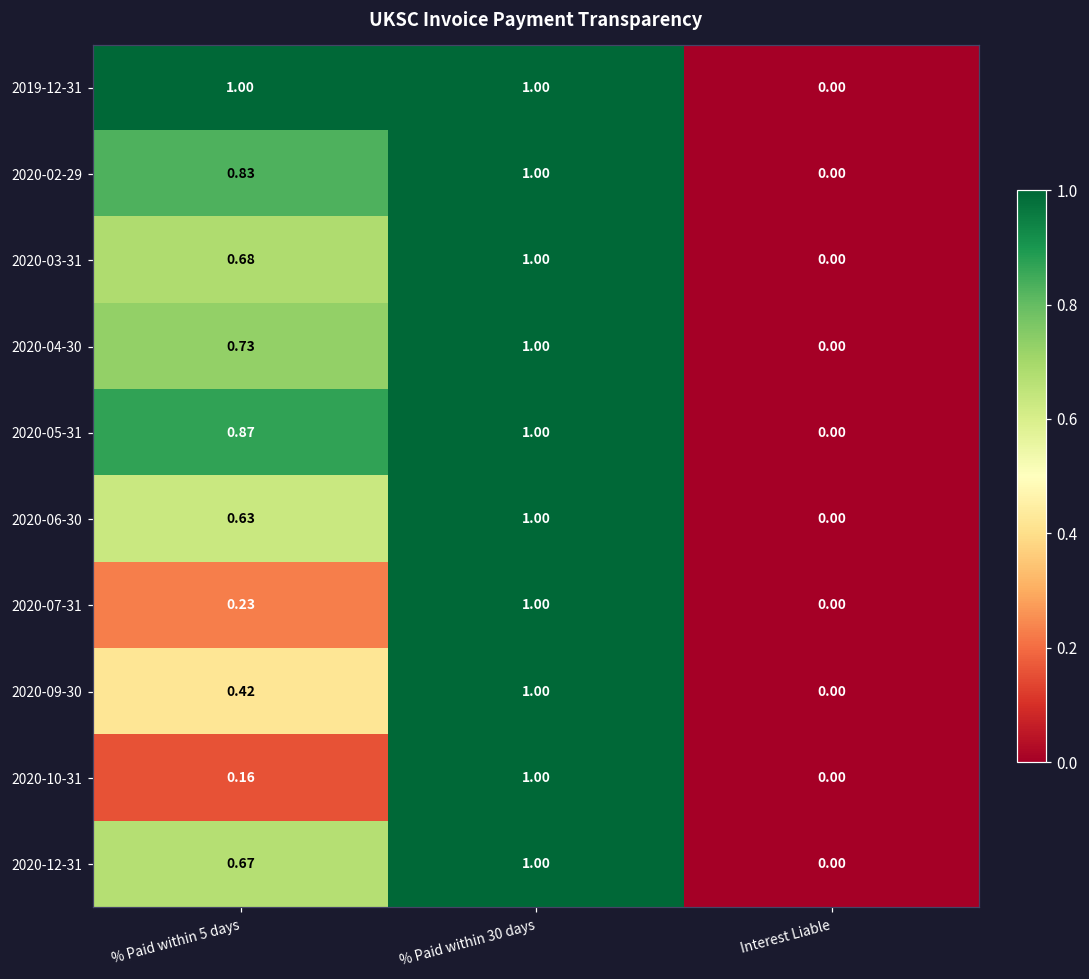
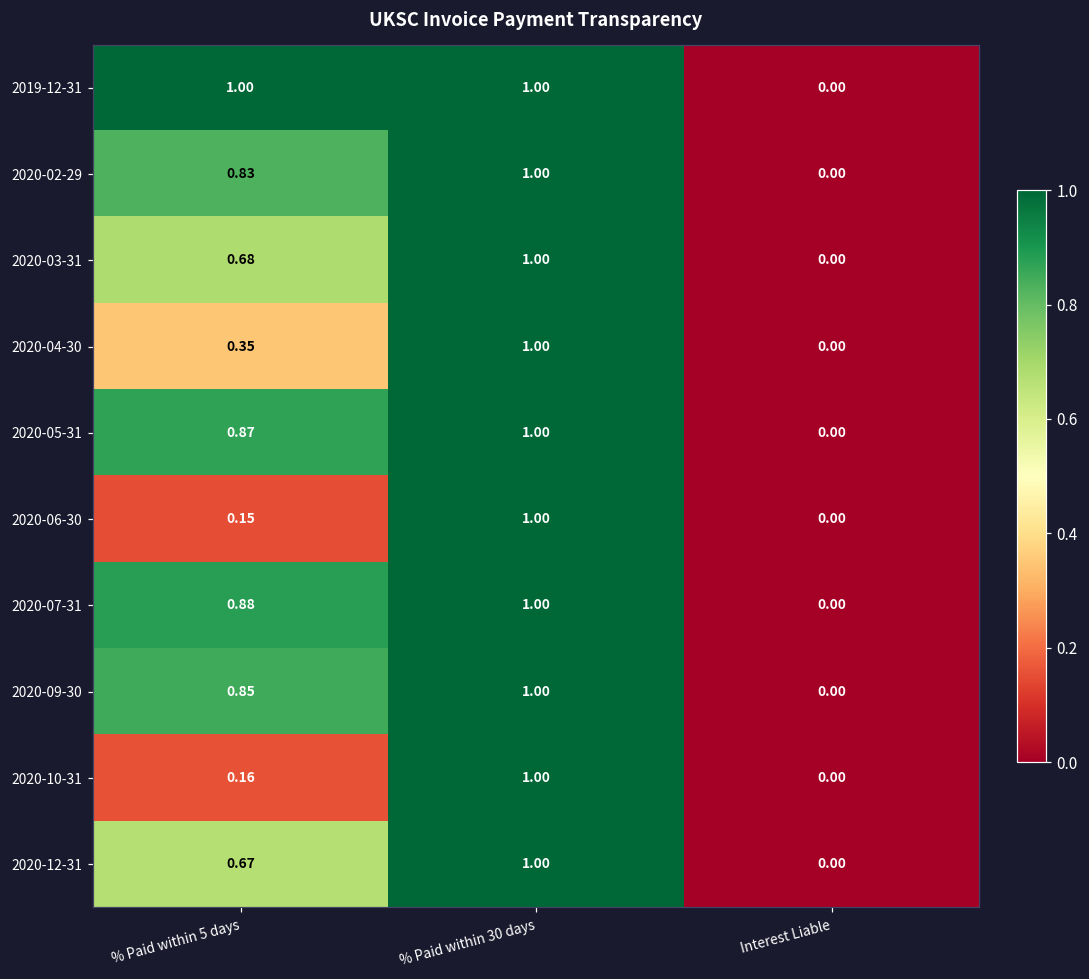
2020-04-30, % Paid within 5 days: 0.73 -> 0.35
2020-06-30, % Paid within 5 days: 0.63 -> 0.15
2020-07-31, % Paid within 5 days: 0.23 -> 0.88
2020-09-30, % Paid within 5 days: 0.42 -> 0.85
